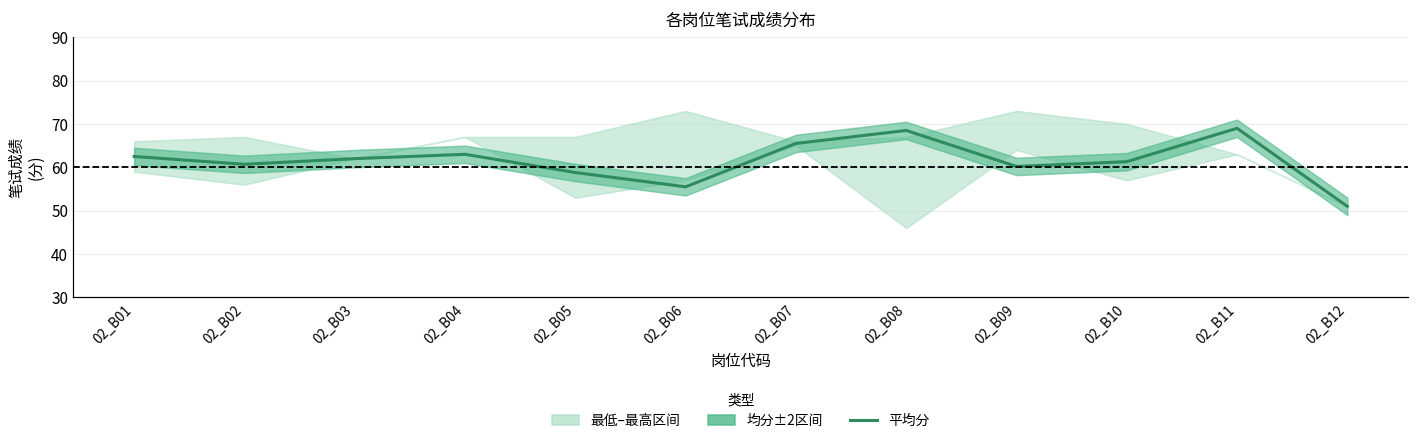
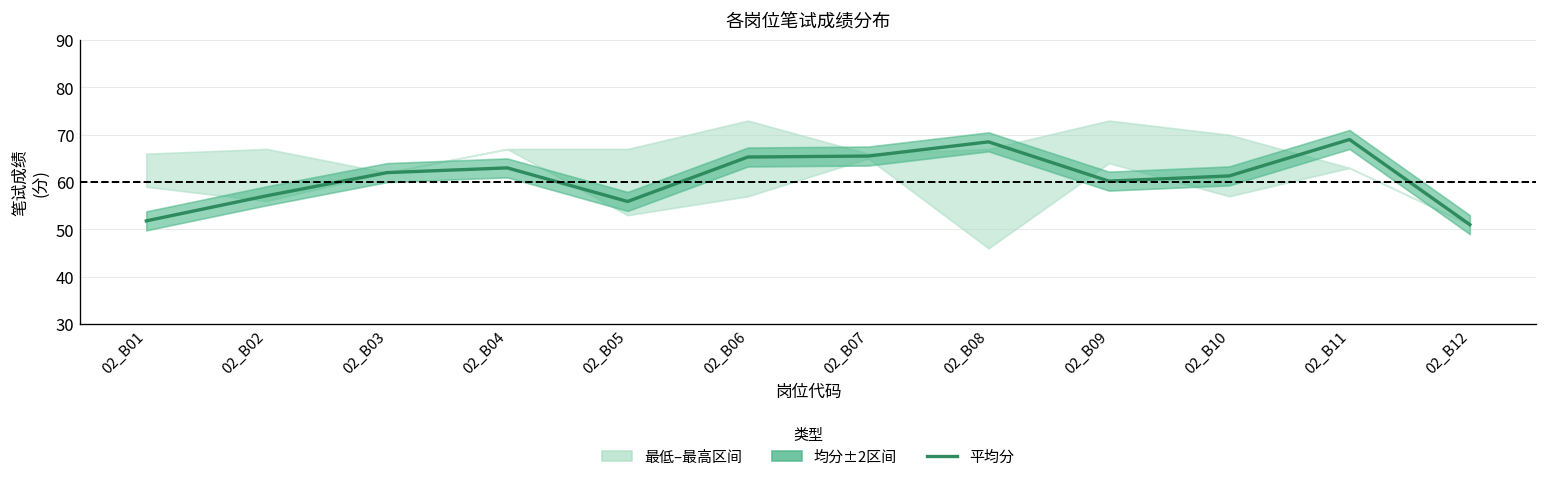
平均分, 02_B01: 63 -> 52
平均分, 02_B02: 61 -> 57
平均分, 02_B05: 59 -> 56
平均分, 02_B06: 56 -> 65
